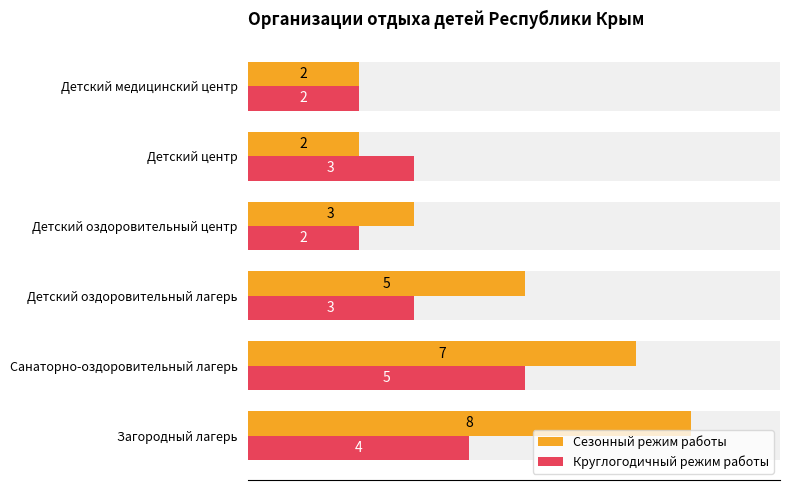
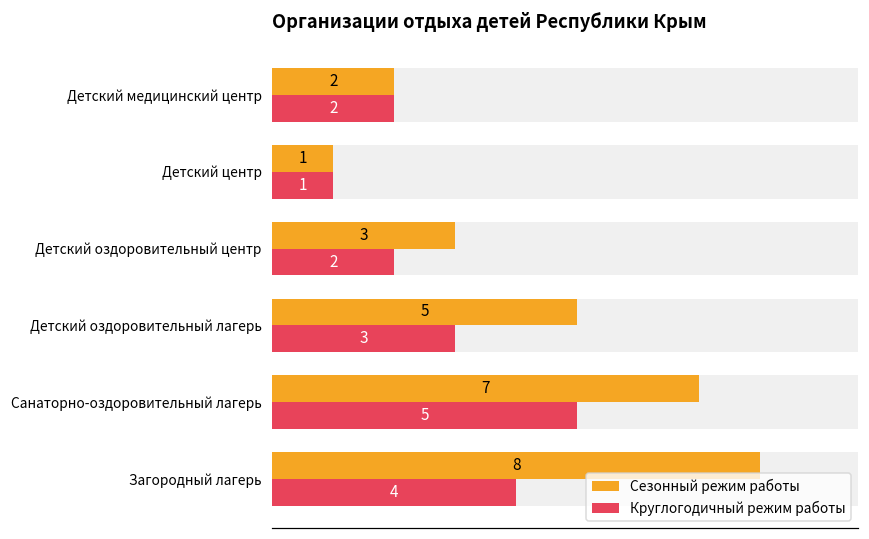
Сезонный режим работы, Детский центр: 2 -> 1
Круглогодичный режим работы, Детский центр: 3 -> 1
